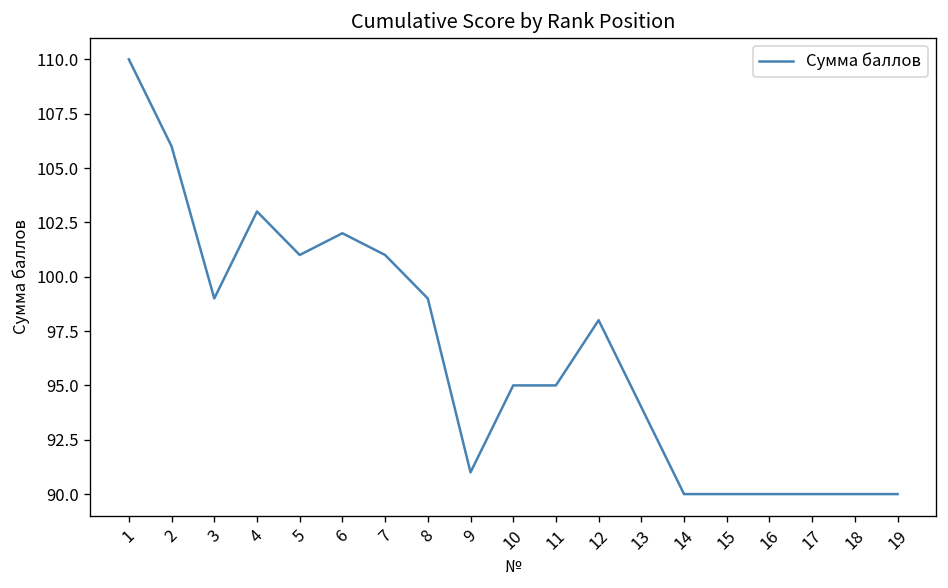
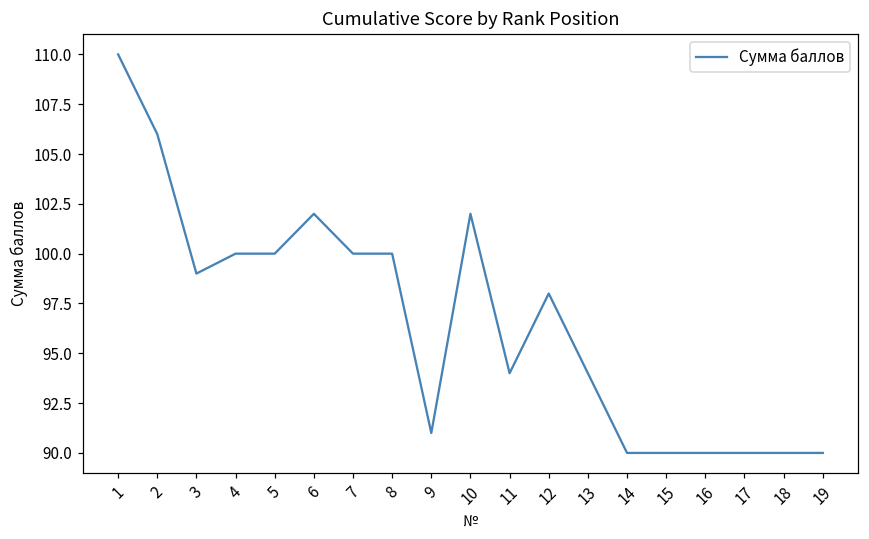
4: 103 -> 100
5: 101 -> 100
7: 101 -> 100
8: 99 -> 100
10: 95 -> 102
11: 95 -> 94
